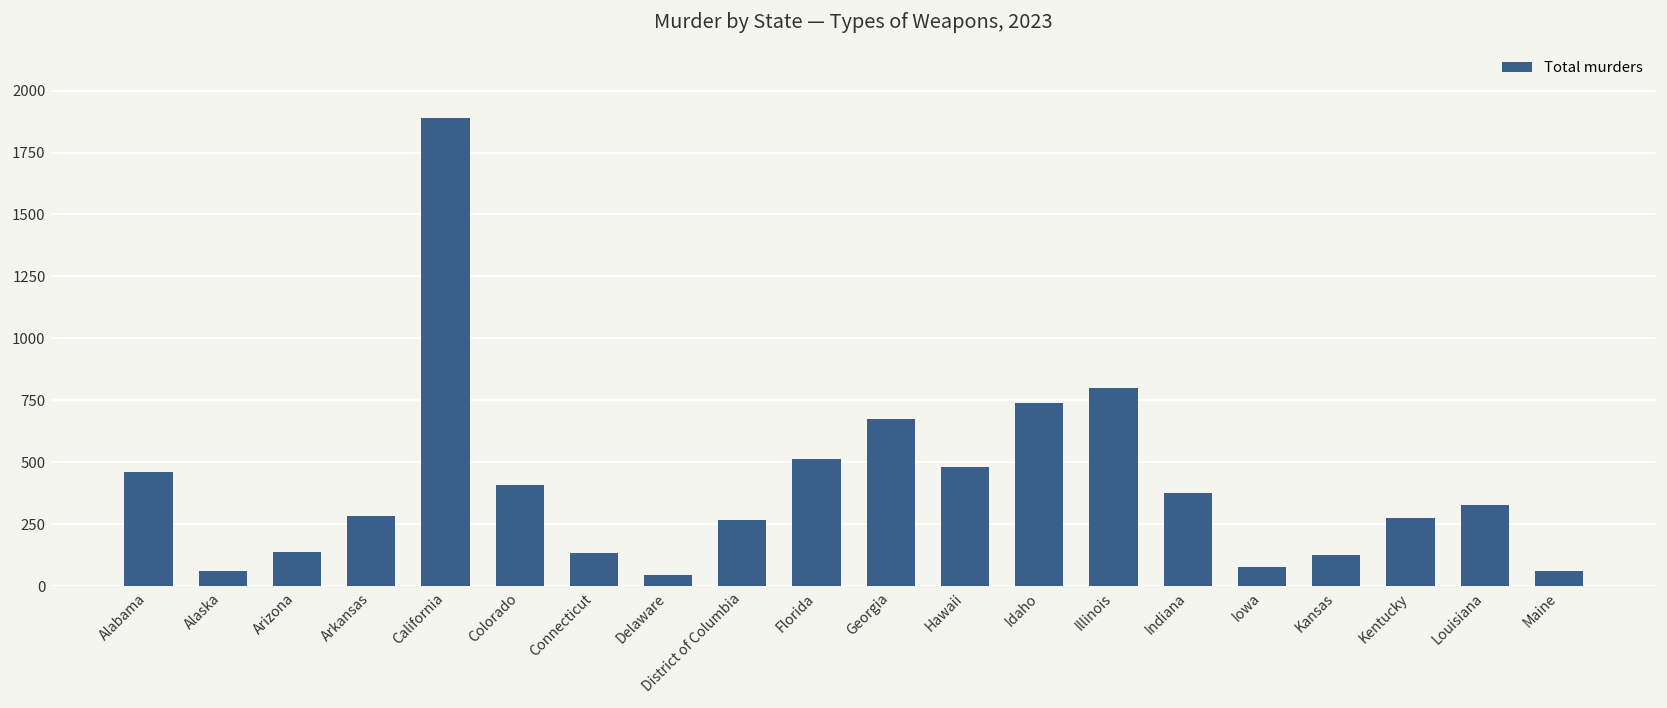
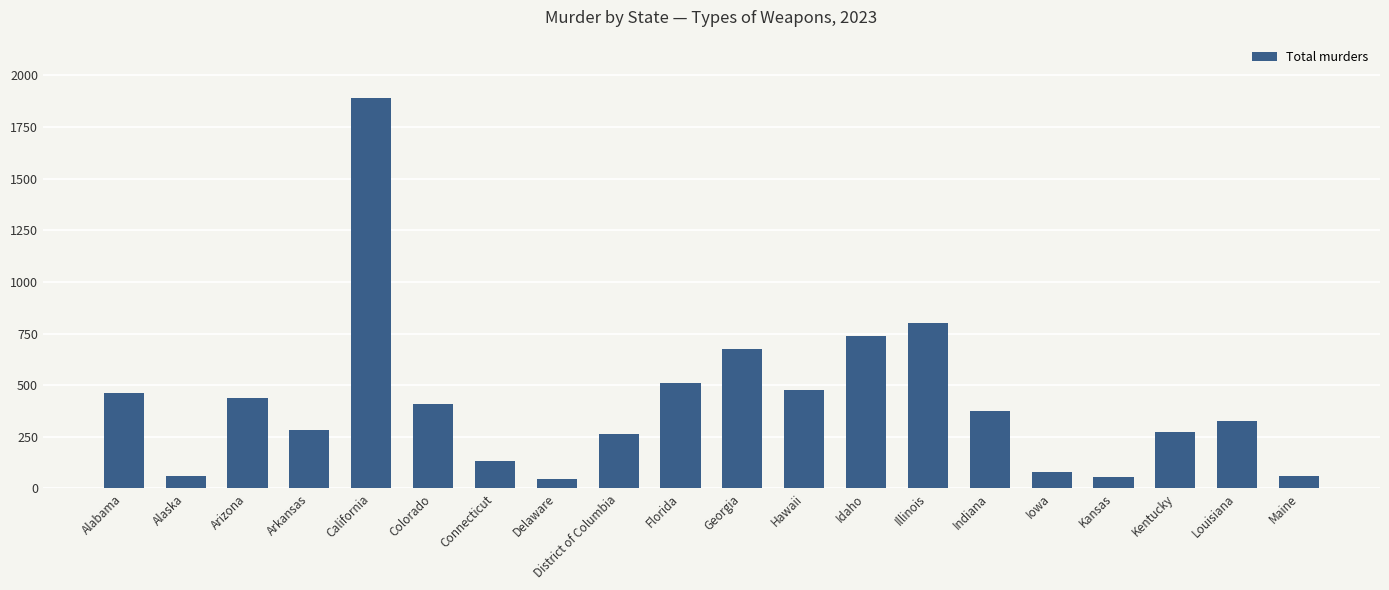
Arizona: 140 -> 440
Kansas: 130 -> 60
